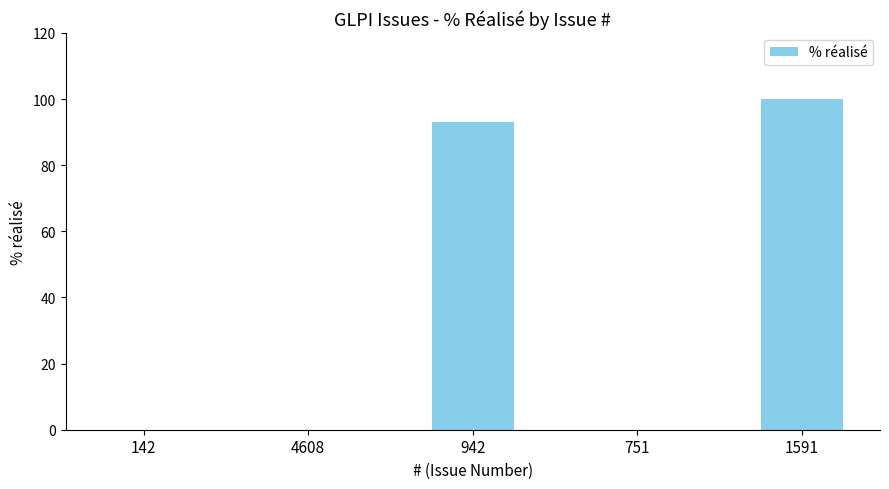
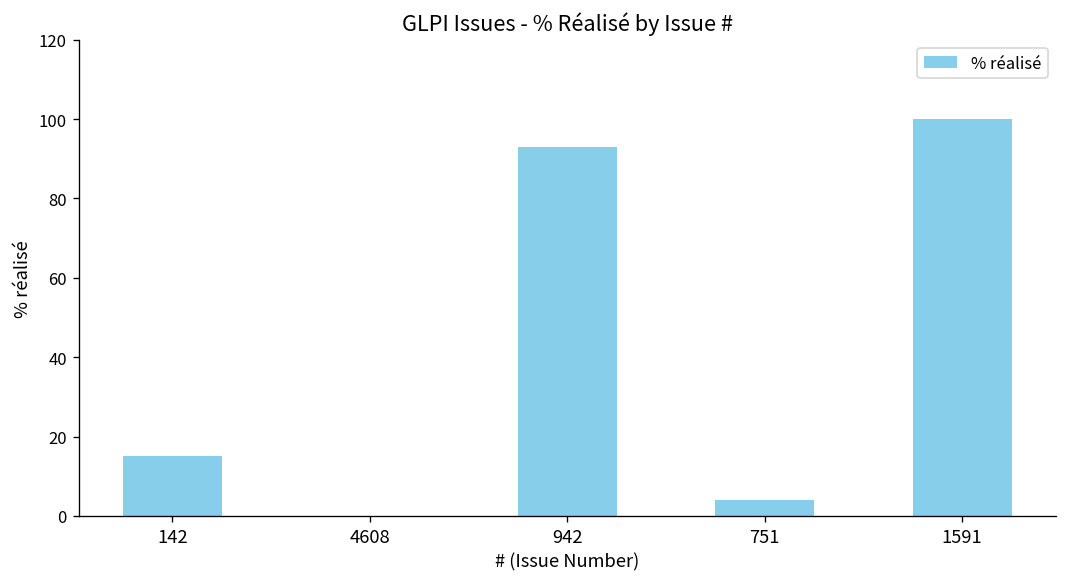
142: 0 -> 15
751: 0 -> 4
